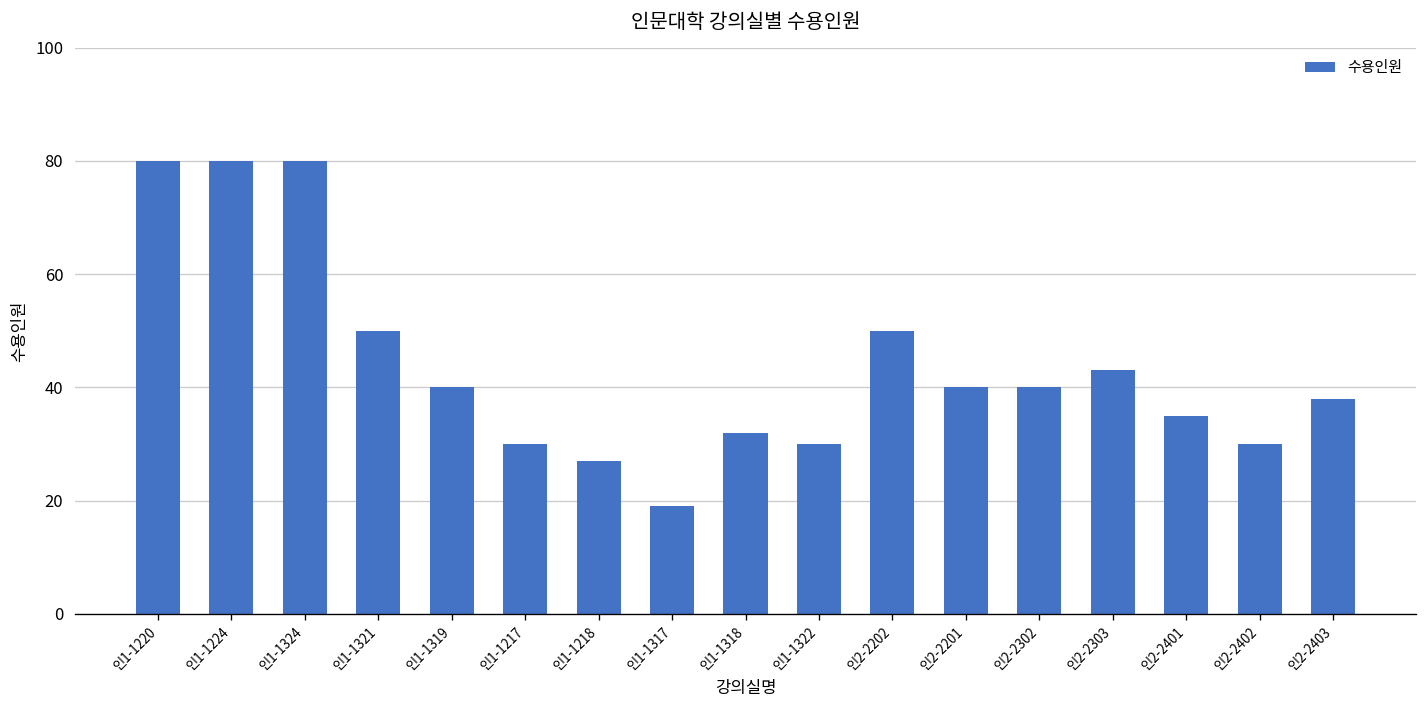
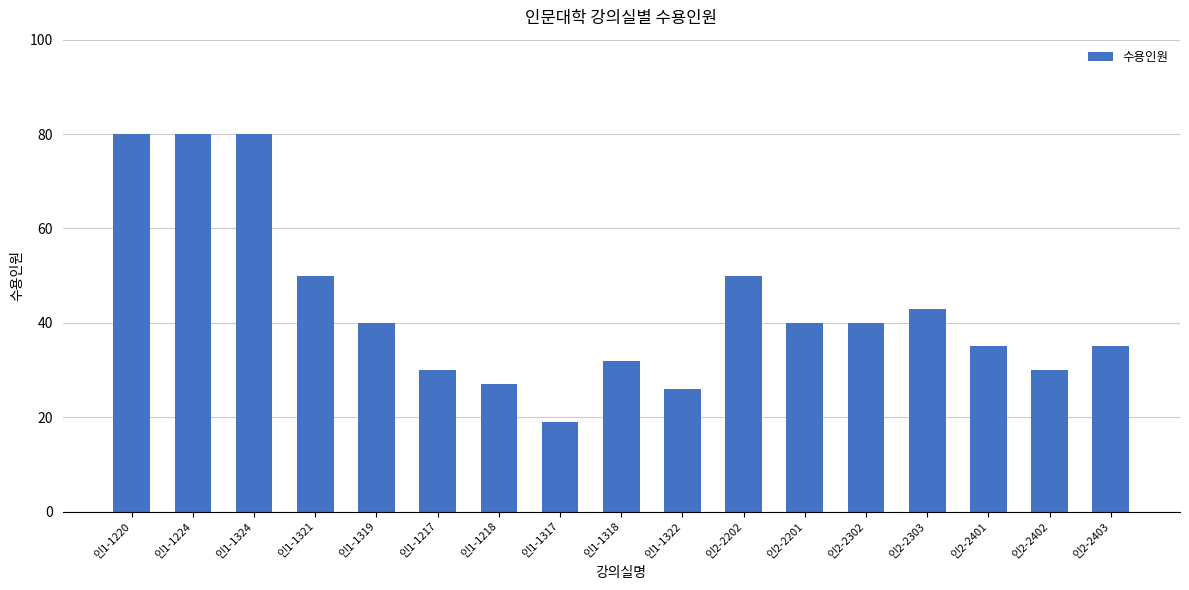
인1-1322: 30 -> 26
인2-2403: 38 -> 35
